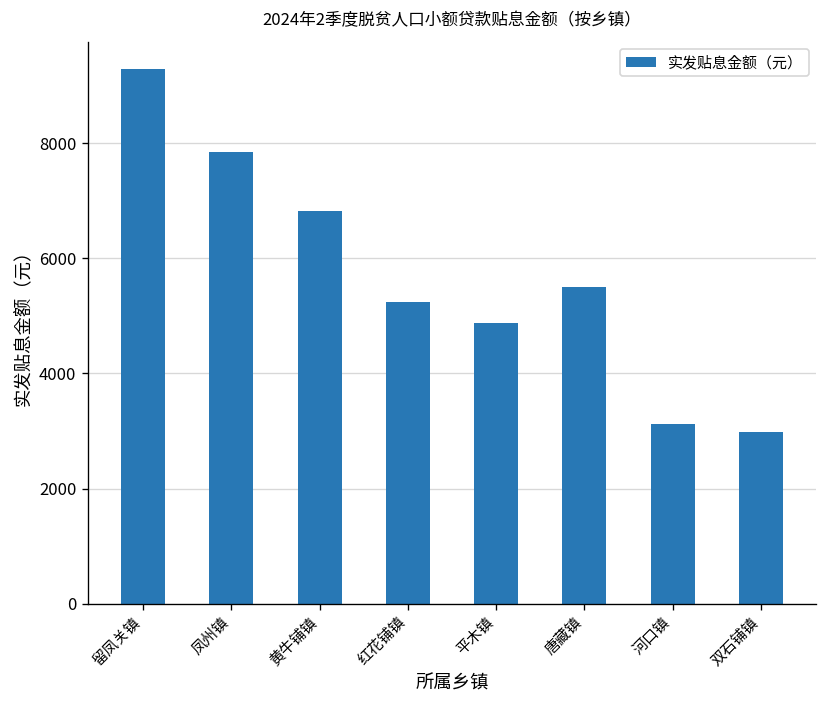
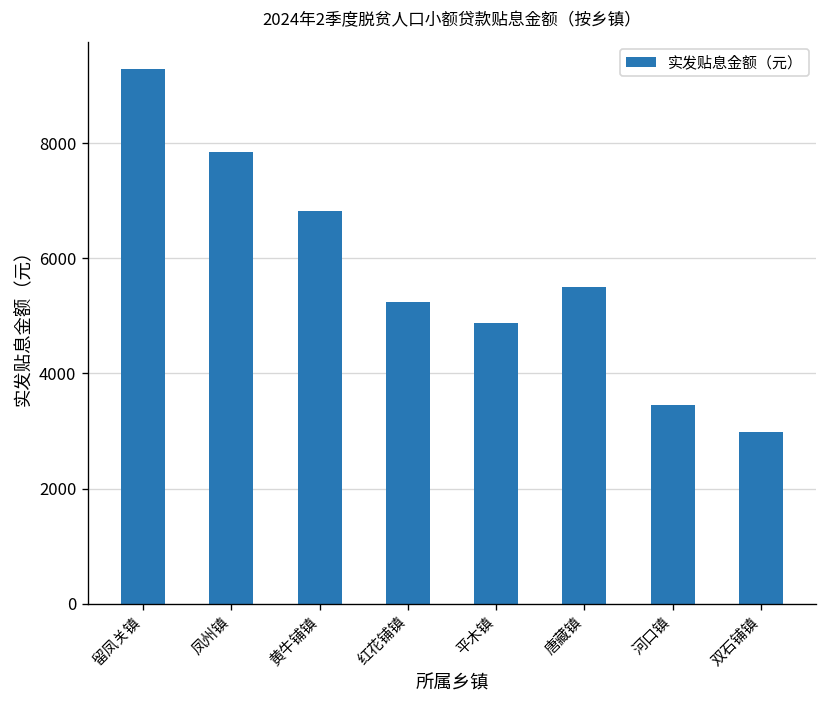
河口镇: 3100 -> 3500
